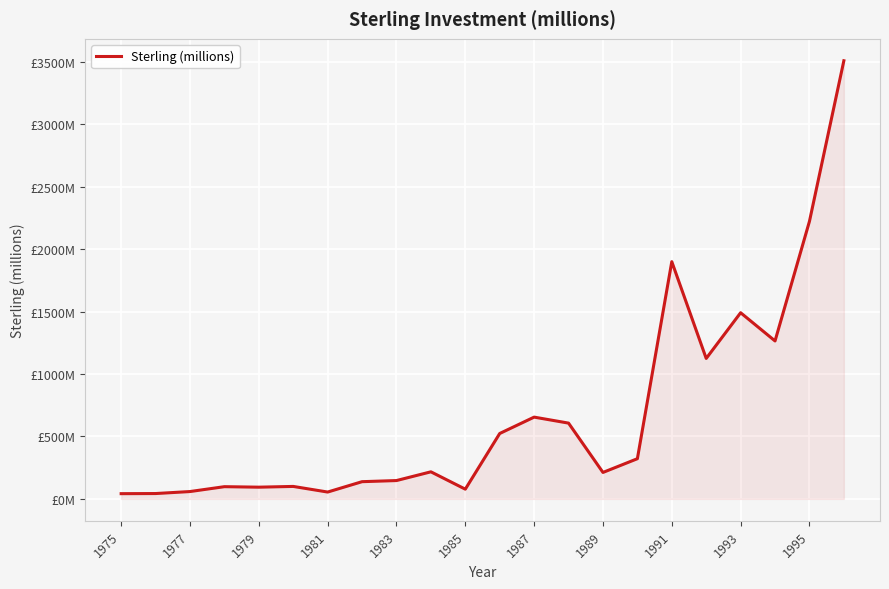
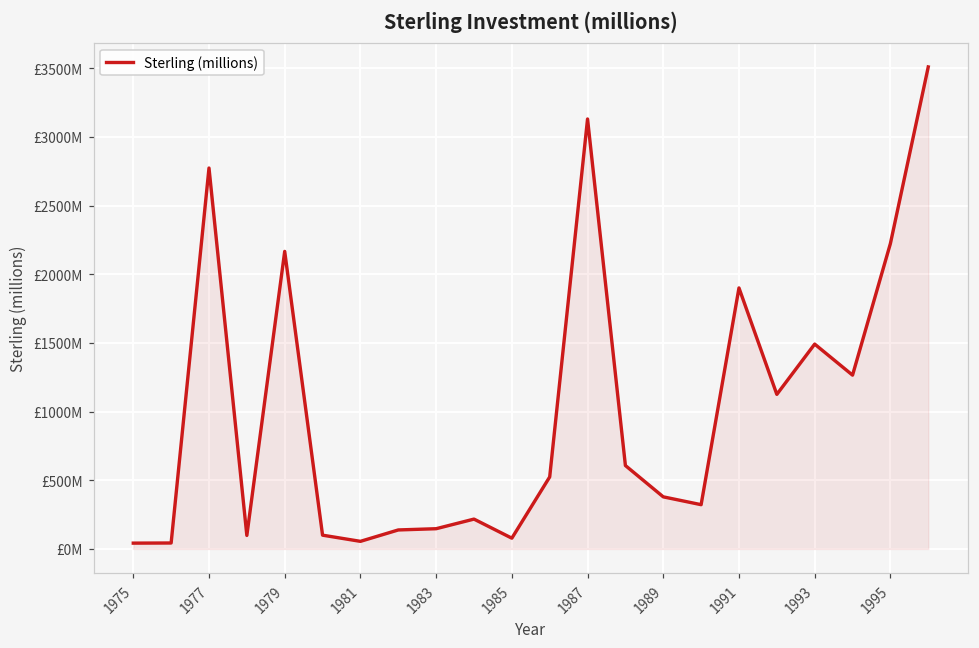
1977: £60000000 -> £2770000000
1979: £90000000 -> £2170000000
1987: £660000000 -> £3130000000
1989: £210000000 -> £380000000
